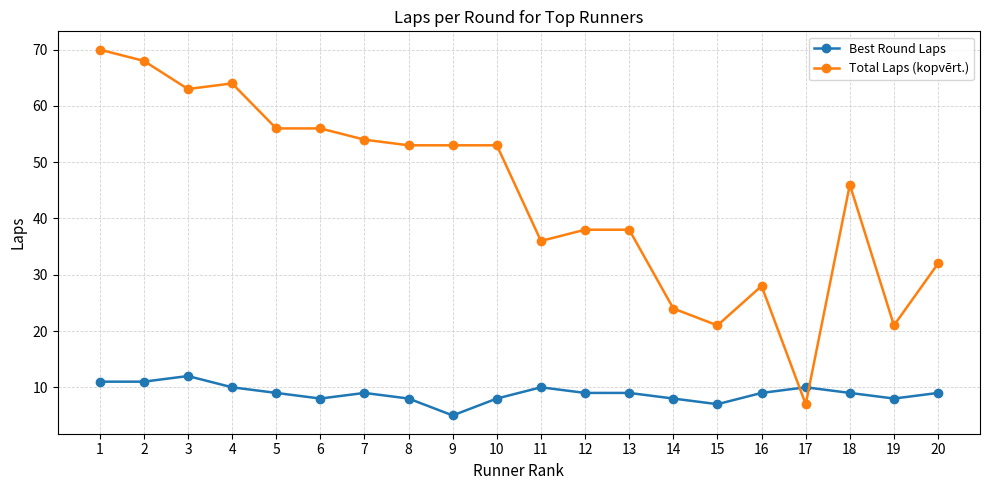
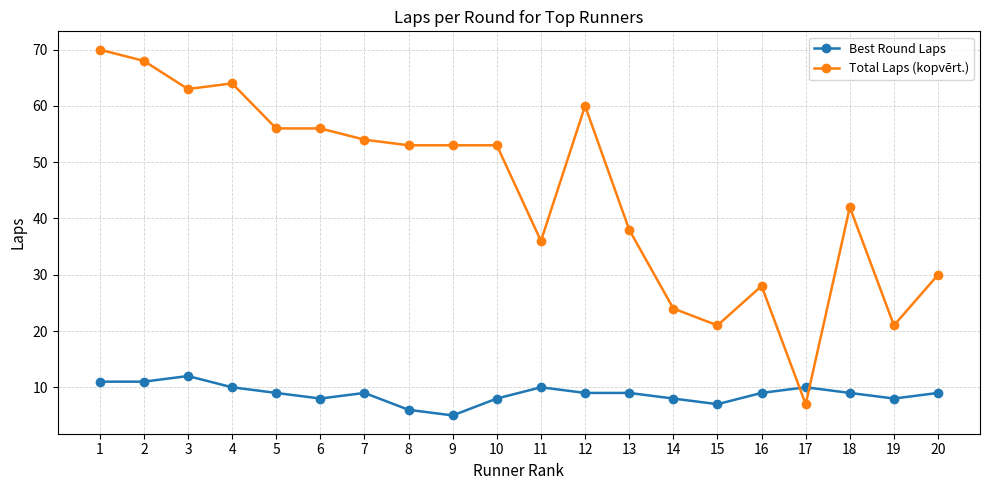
Best Round Laps, 8: 8 -> 6
Total Laps (kopvērt.), 12: 38 -> 60
Total Laps (kopvērt.), 18: 46 -> 42
Total Laps (kopvērt.), 20: 32 -> 30
